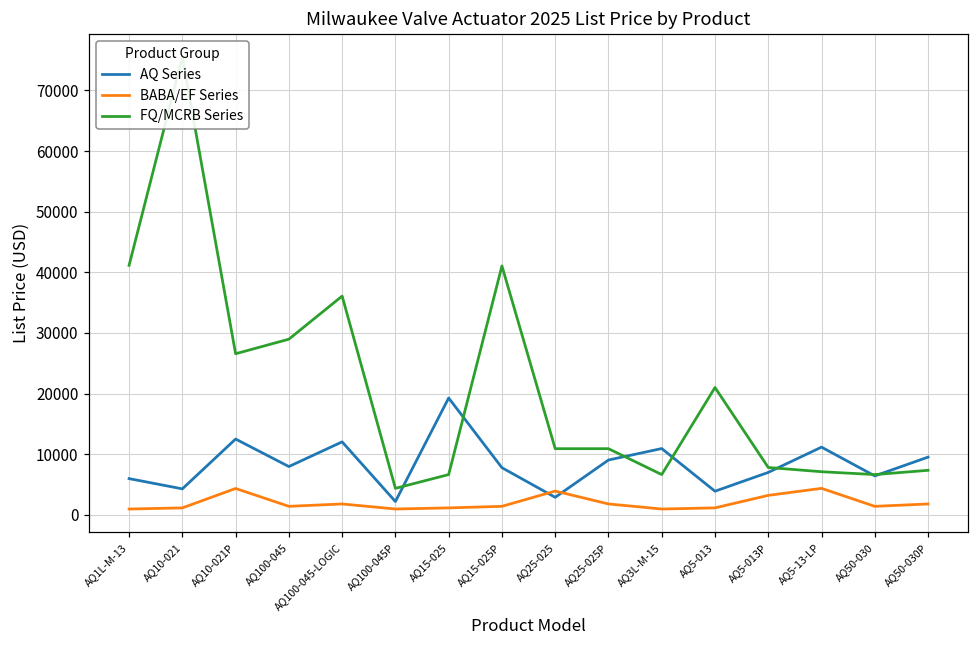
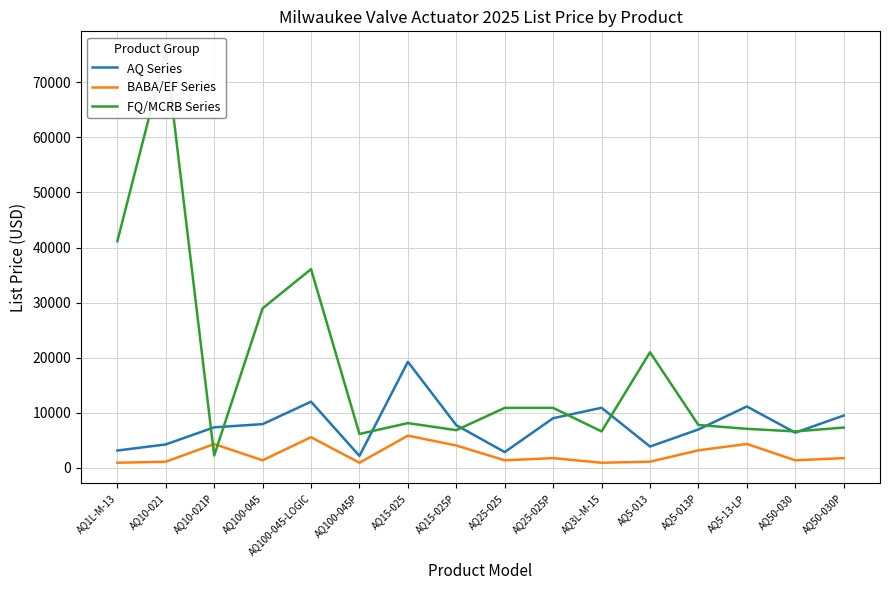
AQ Series, AQ1L-M-13: 6000 -> 3000
AQ Series, AQ10-021P: 12000 -> 7000
FQ/MCRB Series, AQ10-021P: 27000 -> 2000
BABA/EF Series, AQ100-045-LOGIC: 2000 -> 6000
FQ/MCRB Series, AQ100-045P: 4000 -> 6000
BABA/EF Series, AQ15-025: 1000 -> 6000
FQ/MCRB Series, AQ15-025: 7000 -> 8000
BABA/EF Series, AQ15-025P: 1000 -> 4000
FQ/MCRB Series, AQ15-025P: 41000 -> 7000
BABA/EF Series, AQ25-025: 4000 -> 1000
